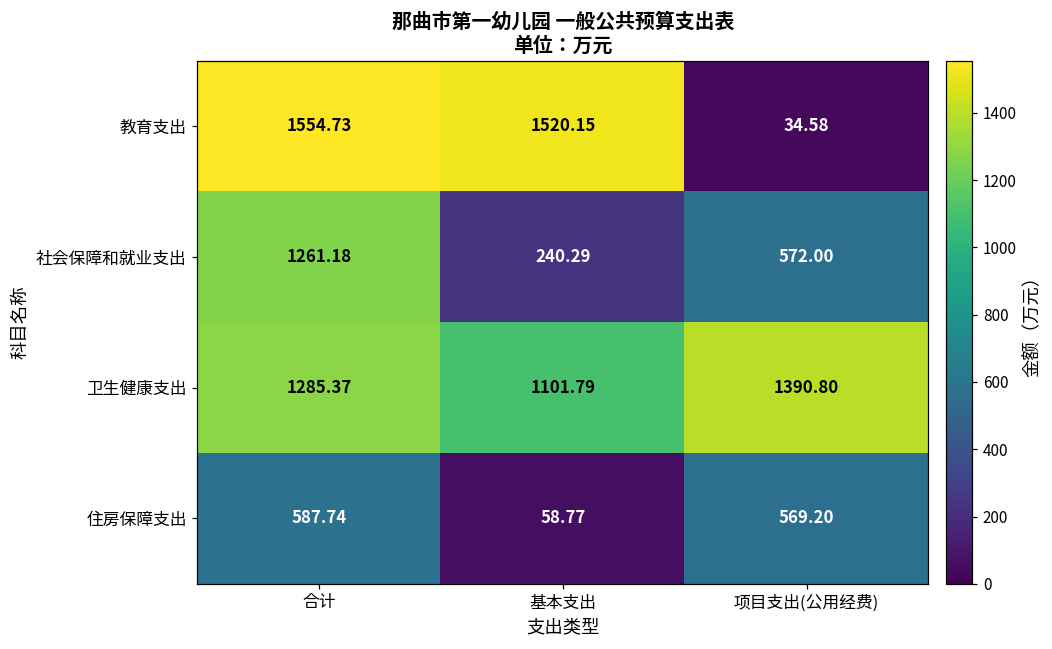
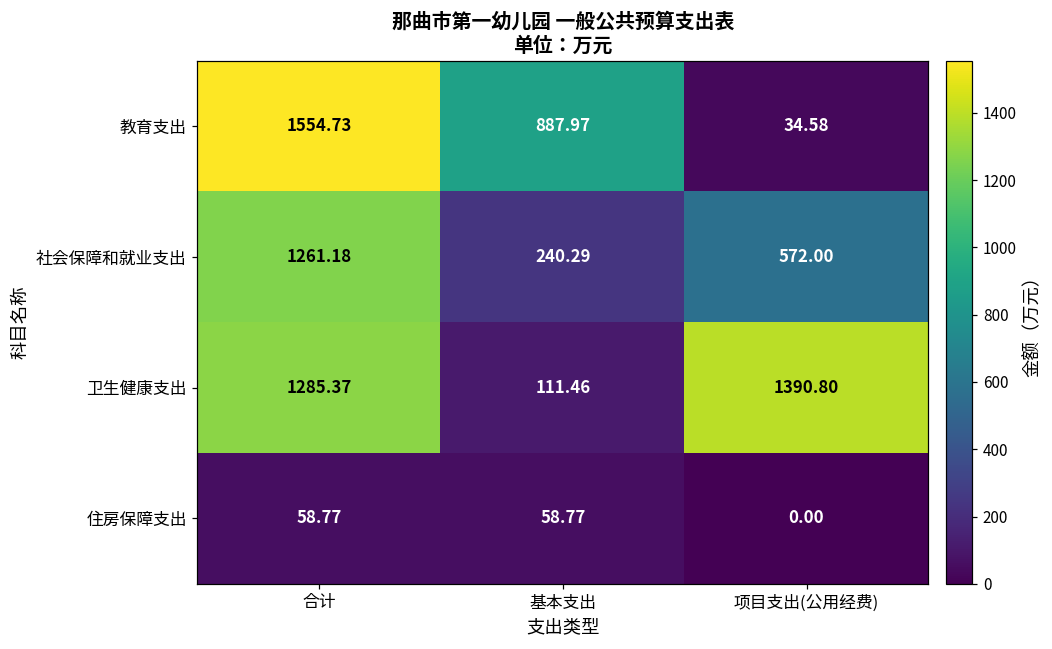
教育支出, 基本支出: 1520.15 -> 887.97
卫生健康支出, 基本支出: 1101.79 -> 111.46
住房保障支出, 合计: 587.74 -> 58.77
住房保障支出, 项目支出(公用经费): 569.20 -> 0.00
